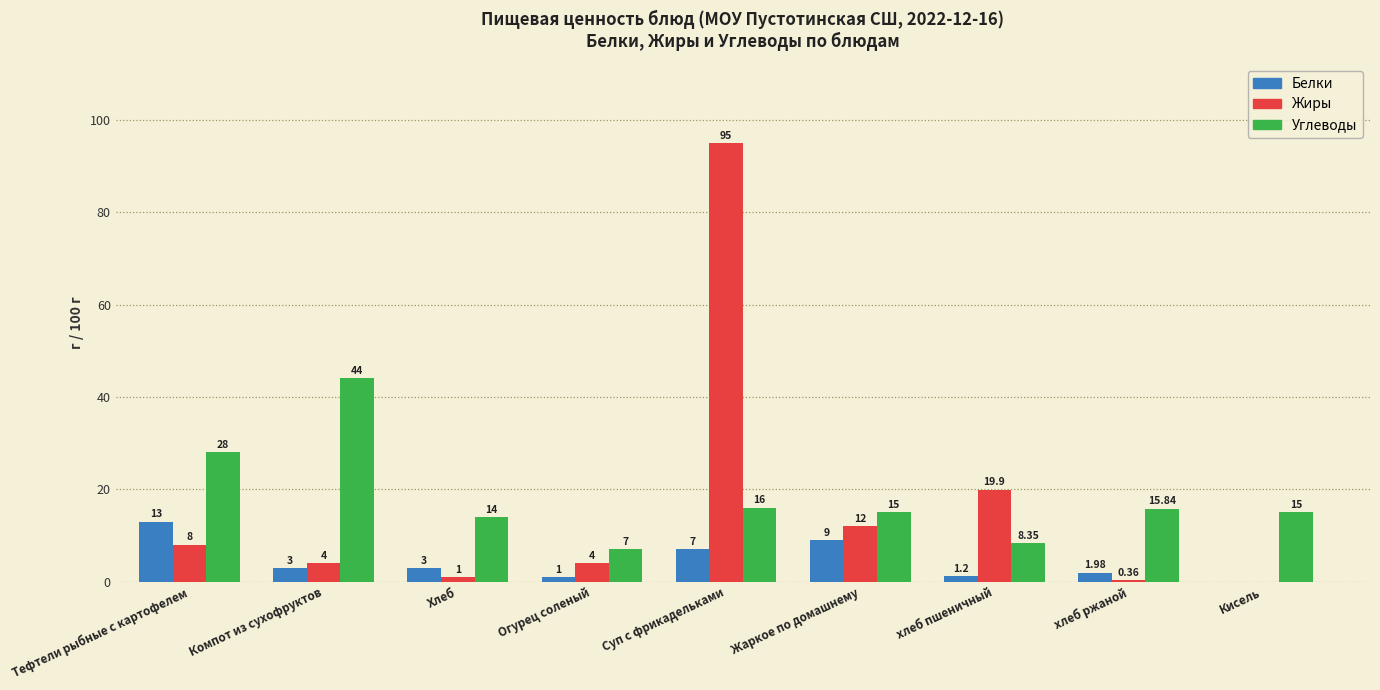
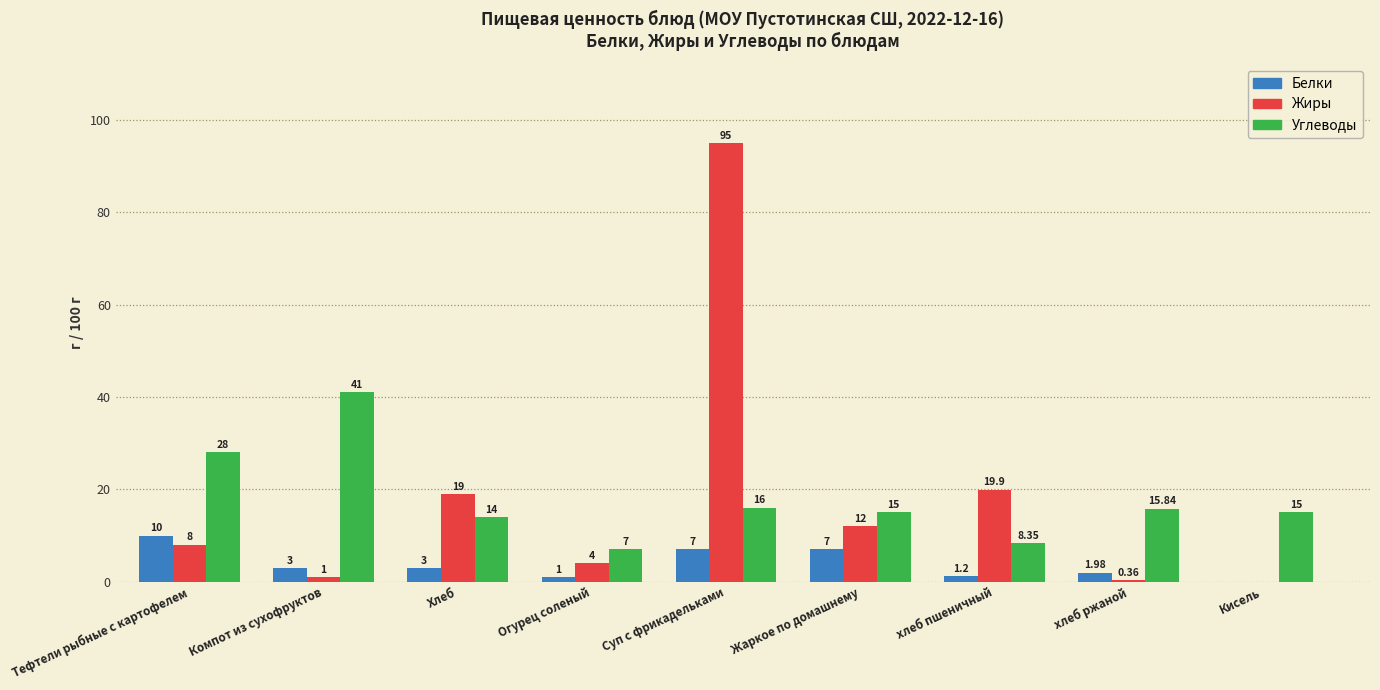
Белки, Тефтели рыбные с картофелем: 13 -> 10
Жиры, Компот из сухофруктов: 4 -> 1
Углеводы, Компот из сухофруктов: 44 -> 41
Жиры, Хлеб: 1 -> 19
Белки, Жаркое по домашнему: 9 -> 7
